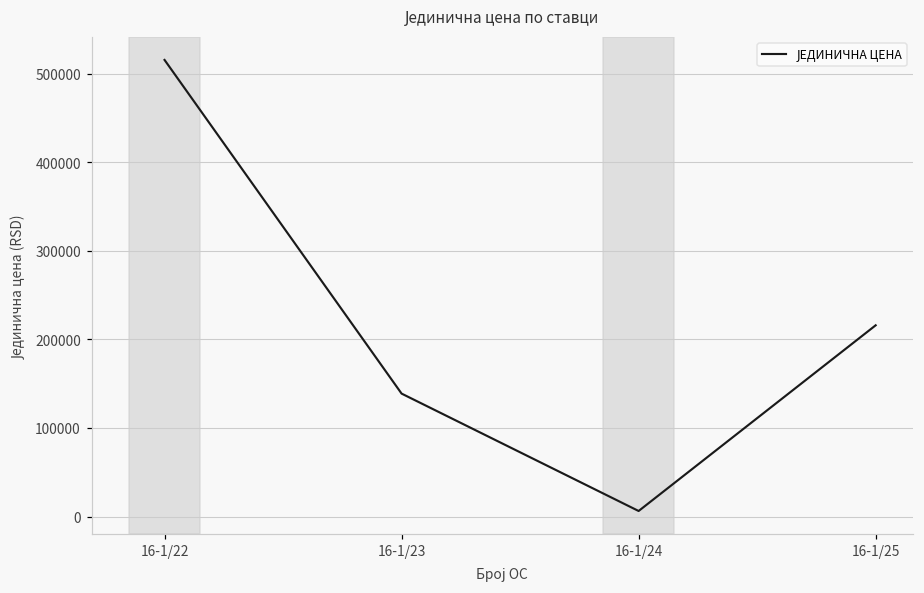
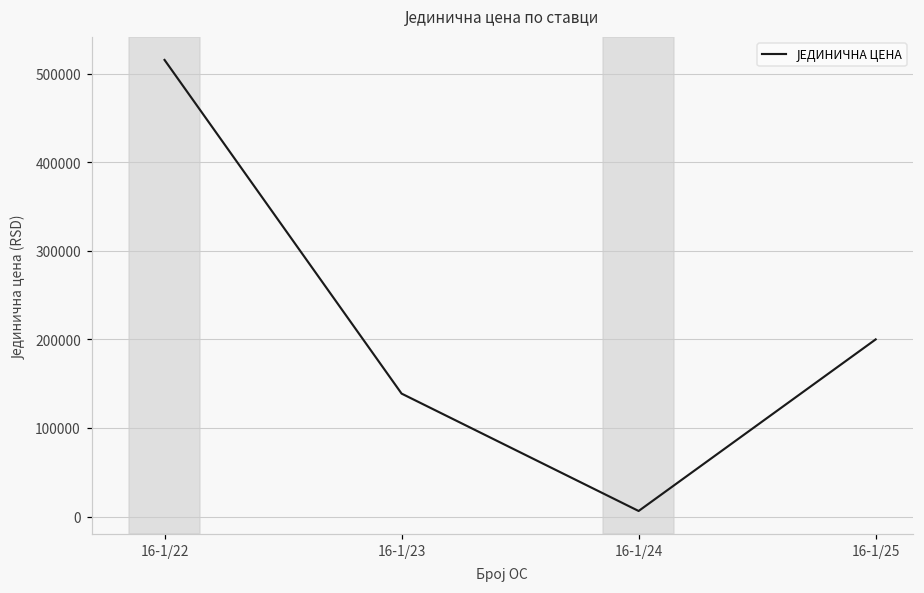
16-1/25: 220000 -> 200000
